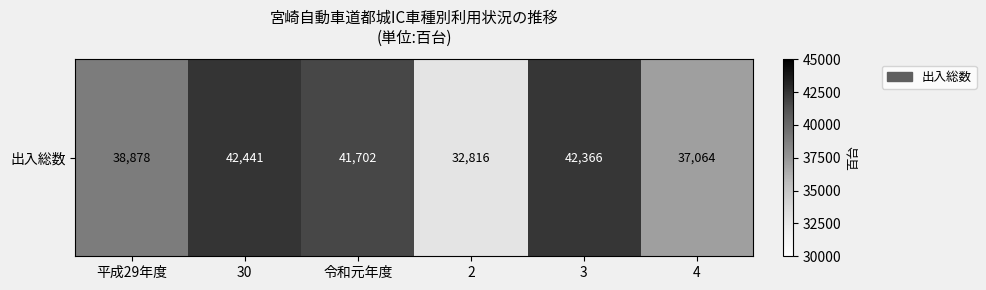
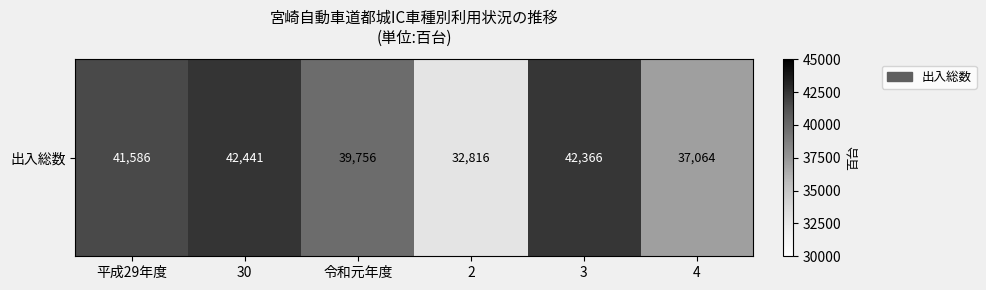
出入総数, 平成29年度: 38,878 -> 41,586
出入総数, 令和元年度: 41,702 -> 39,756
